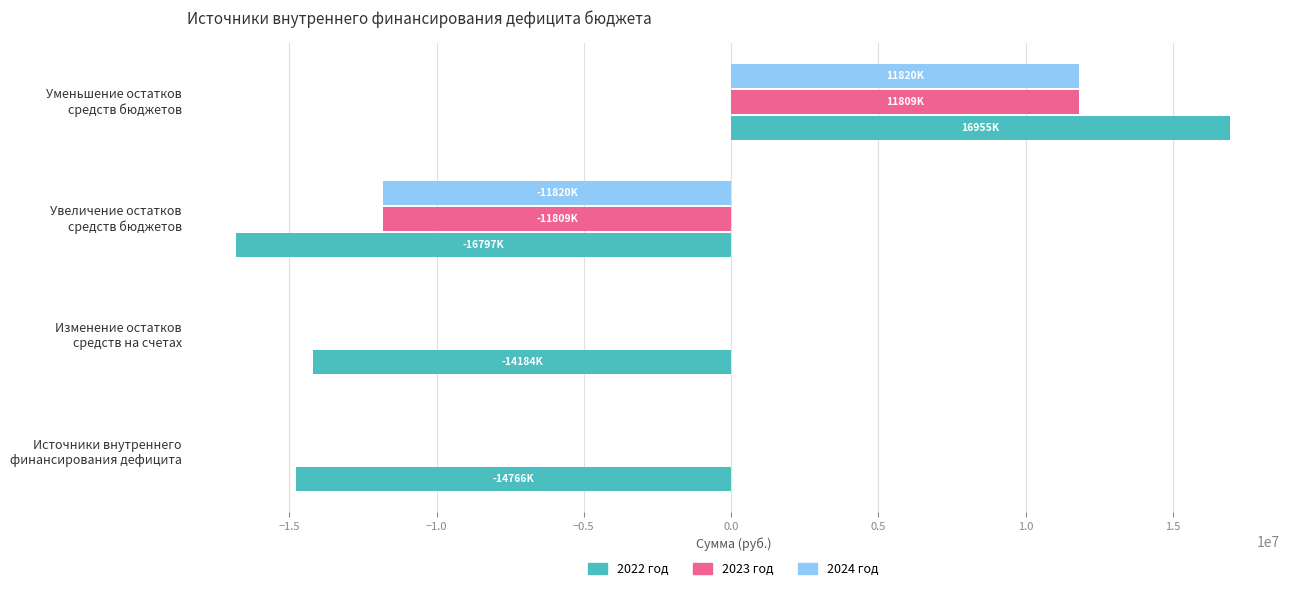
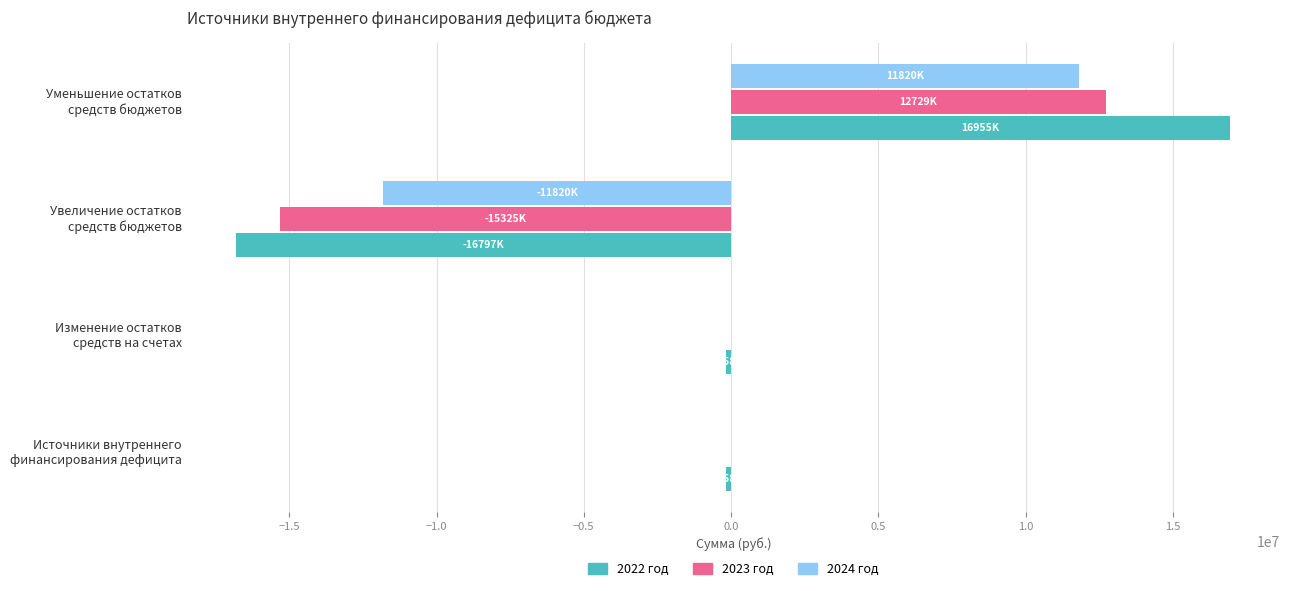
2023 год, Уменьшение остатков средств бюджетов: 11809K -> 12729K
2023 год, Увеличение остатков средств бюджетов: -11809K -> -15325K
2022 год, Изменение остатков средств на счетах: -14200000 -> -200000
2022 год, Источники внутреннего финансирования дефицита: -14800000 -> -200000
